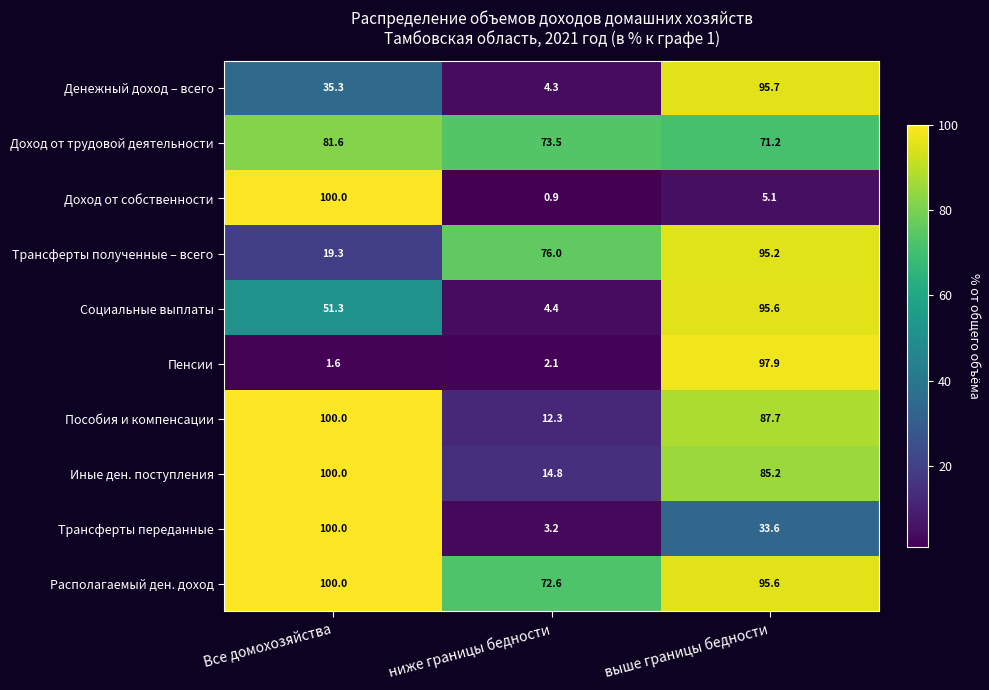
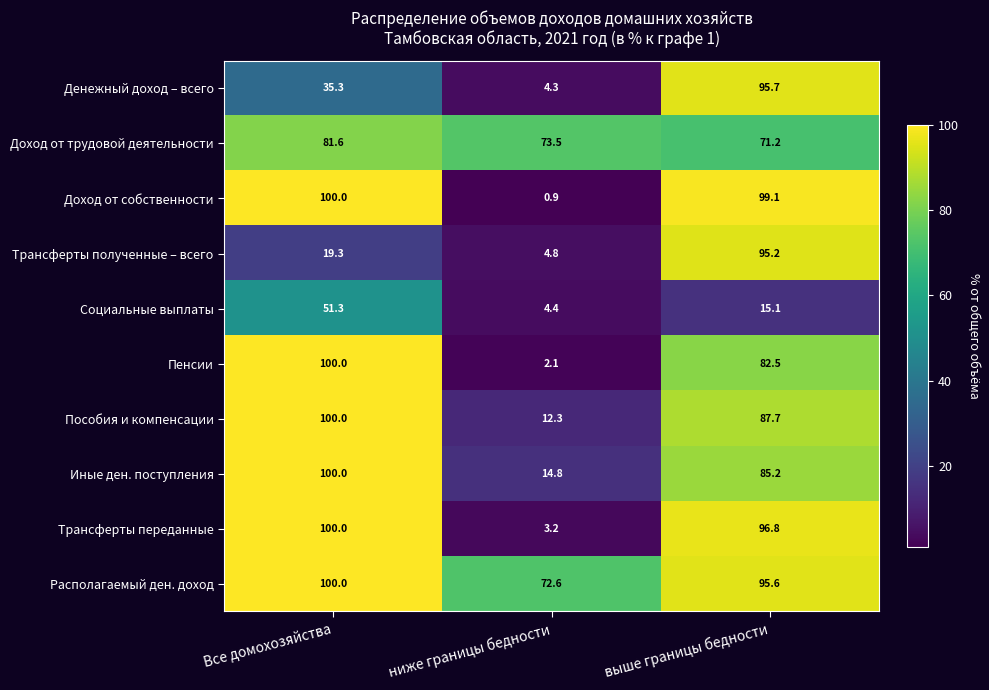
Доход от собственности, выше границы бедности: 5.1 -> 99.1
Трансферты полученные – всего, ниже границы бедности: 76.0 -> 4.8
Социальные выплаты, выше границы бедности: 95.6 -> 15.1
Пенсии, Все домохозяйства: 1.6 -> 100.0
Пенсии, выше границы бедности: 97.9 -> 82.5
Трансферты переданные, выше границы бедности: 33.6 -> 96.8
